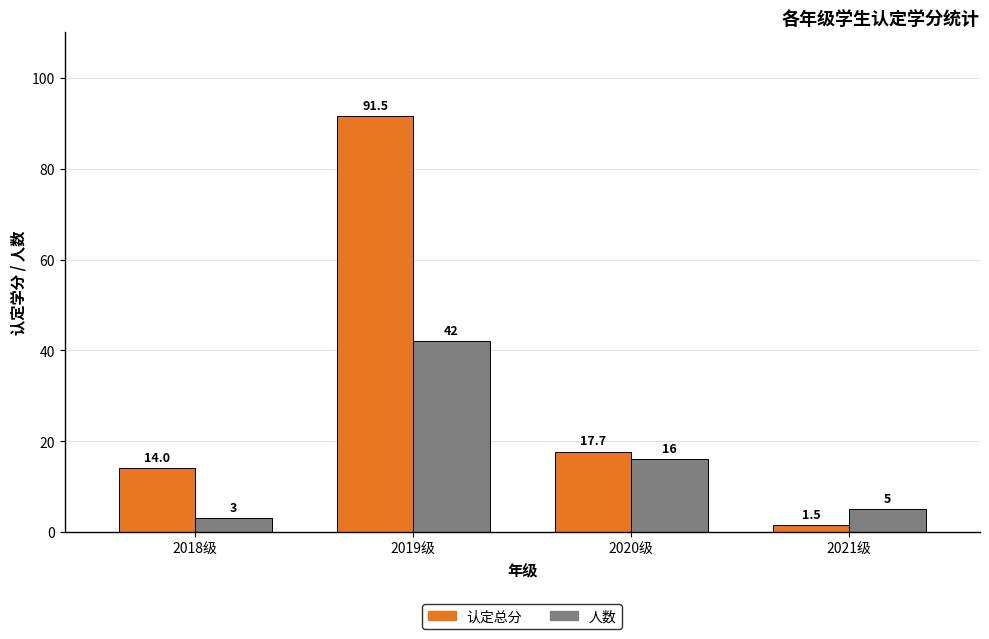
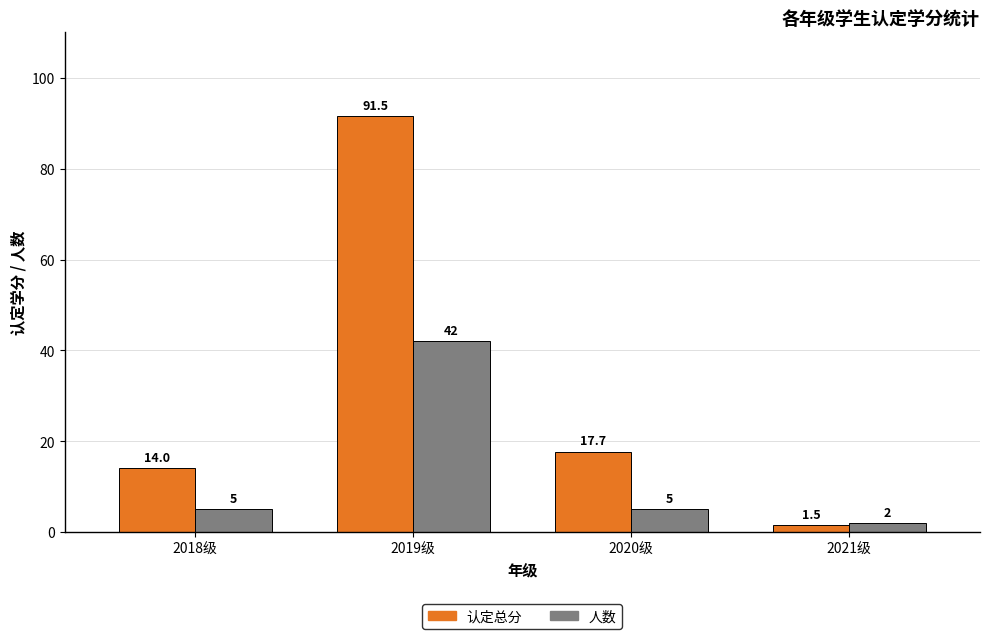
人数, 2018级: 3 -> 5
人数, 2020级: 16 -> 5
人数, 2021级: 5 -> 2
